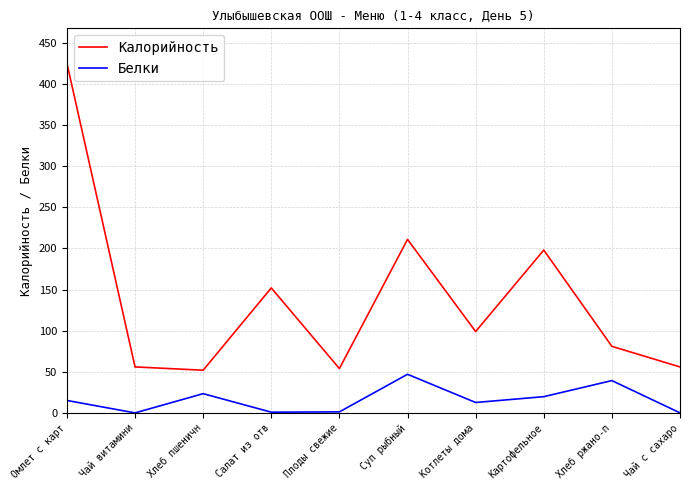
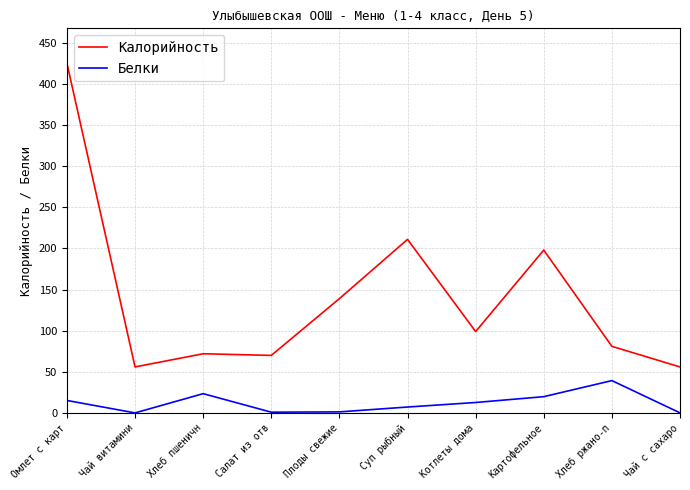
Калорийность, Хлеб пшеничн: 50 -> 70
Калорийность, Салат из отв: 150 -> 70
Калорийность, Плоды свежие: 50 -> 140
Белки, Суп рыбный: 50 -> 10
